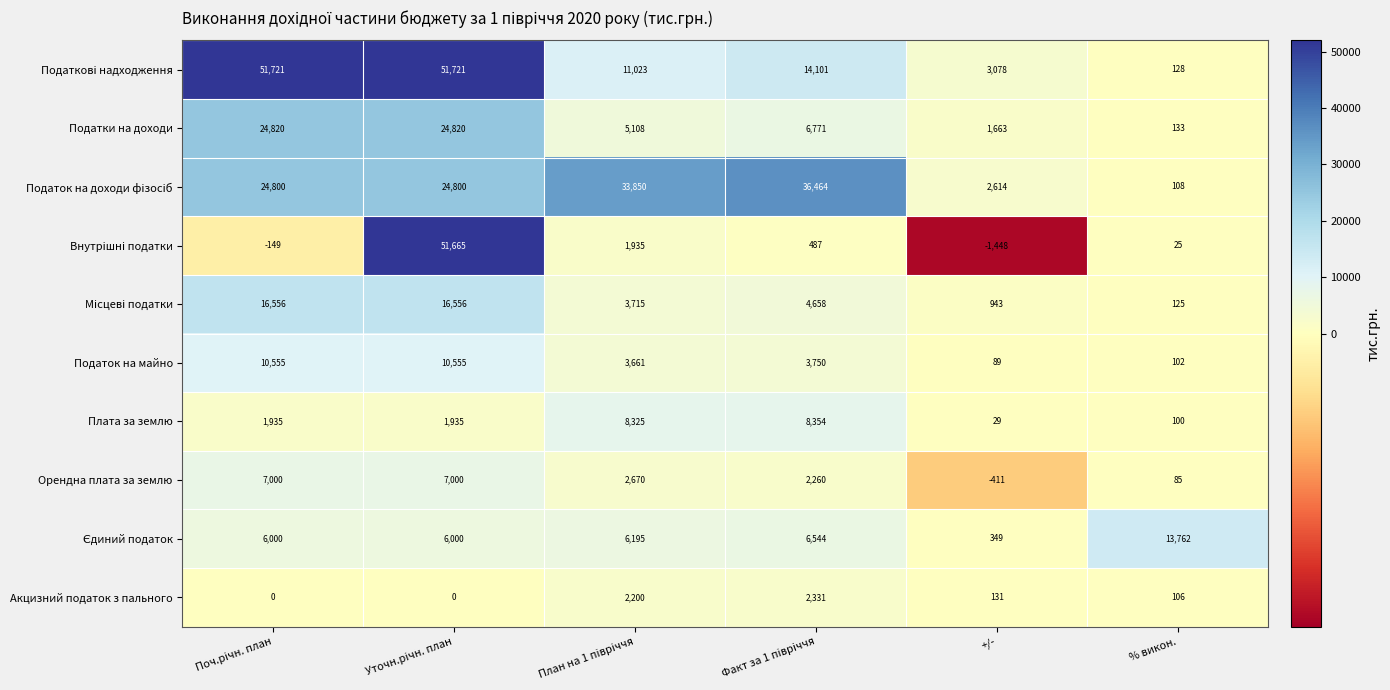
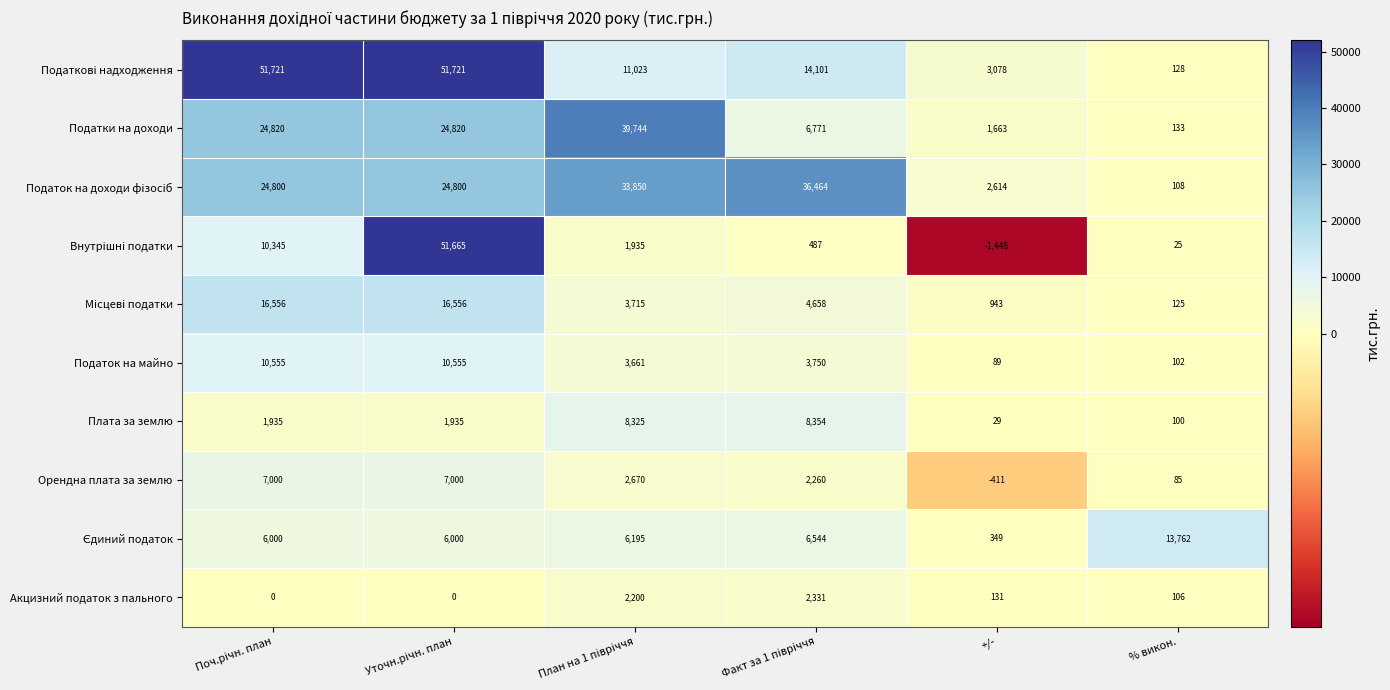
Податки на доходи, План на 1 півріччя: 5,108 -> 39,744
Внутрішні податки, Поч.річн. план: -149 -> 10,345
